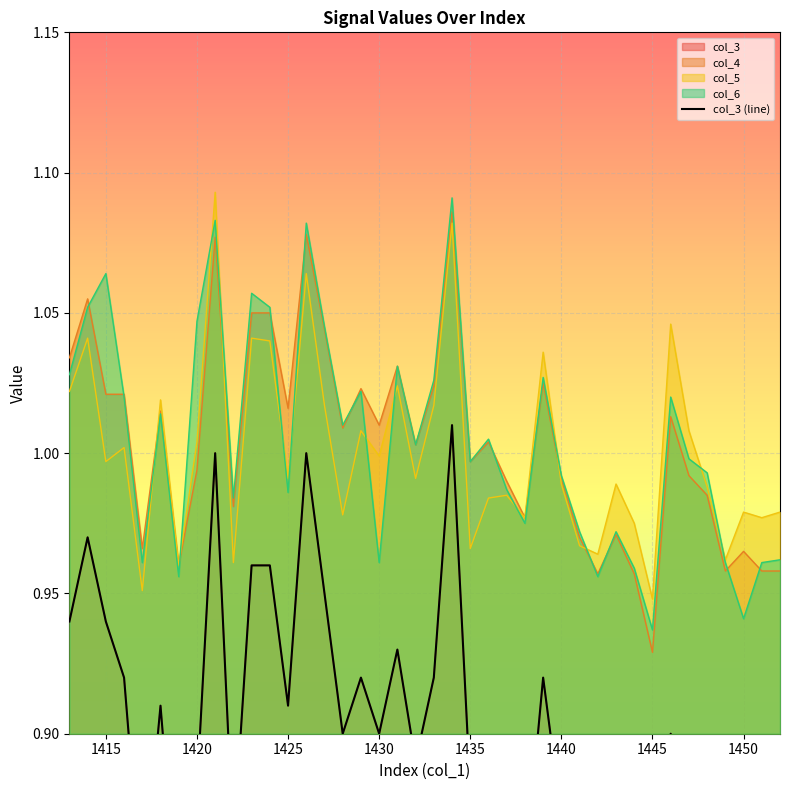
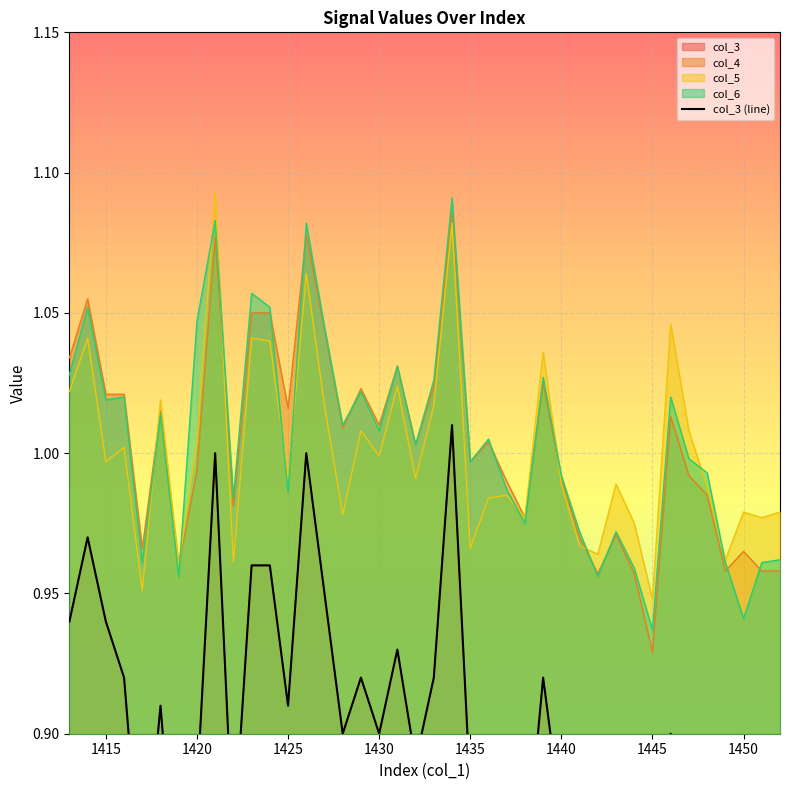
col_6, 1415: 1.064 -> 1.019
col_6, 1430: 0.961 -> 1.008
